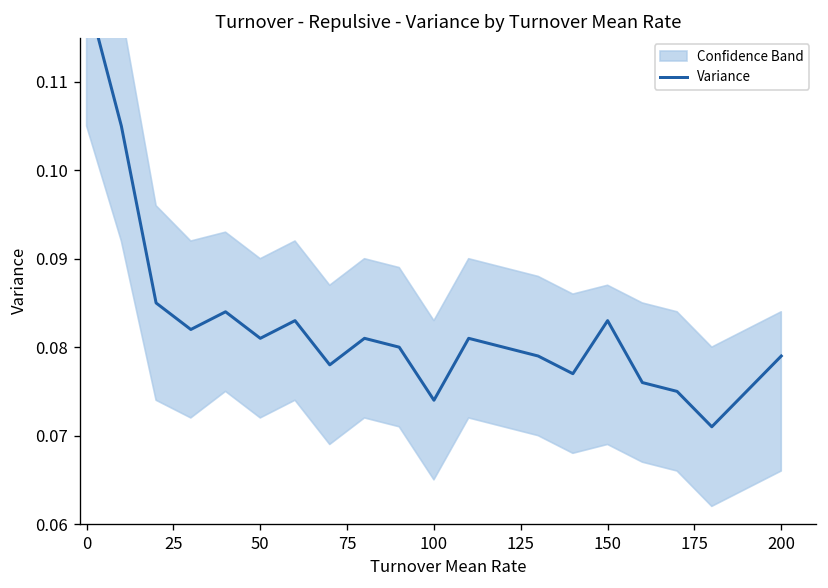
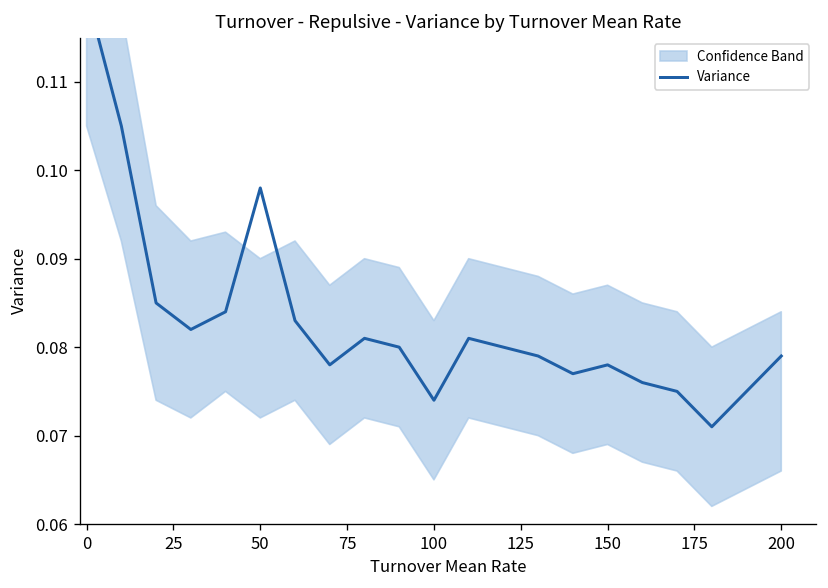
Variance, 50: 0.081 -> 0.098
Variance, 150: 0.083 -> 0.078
